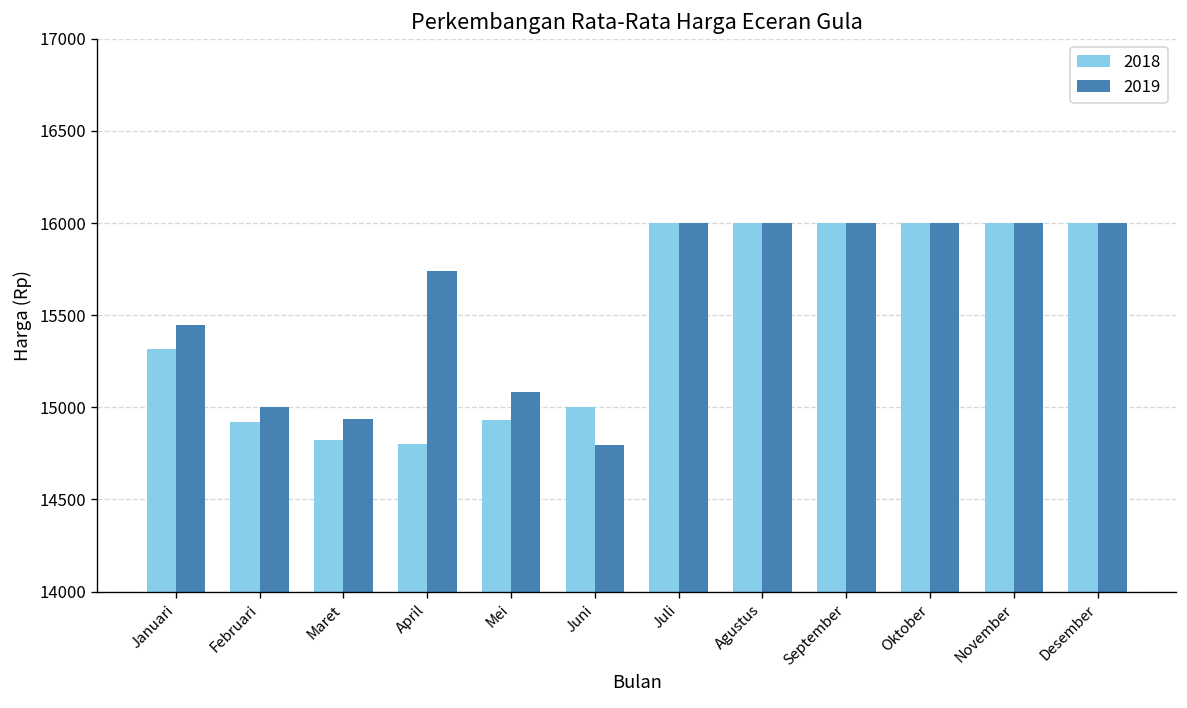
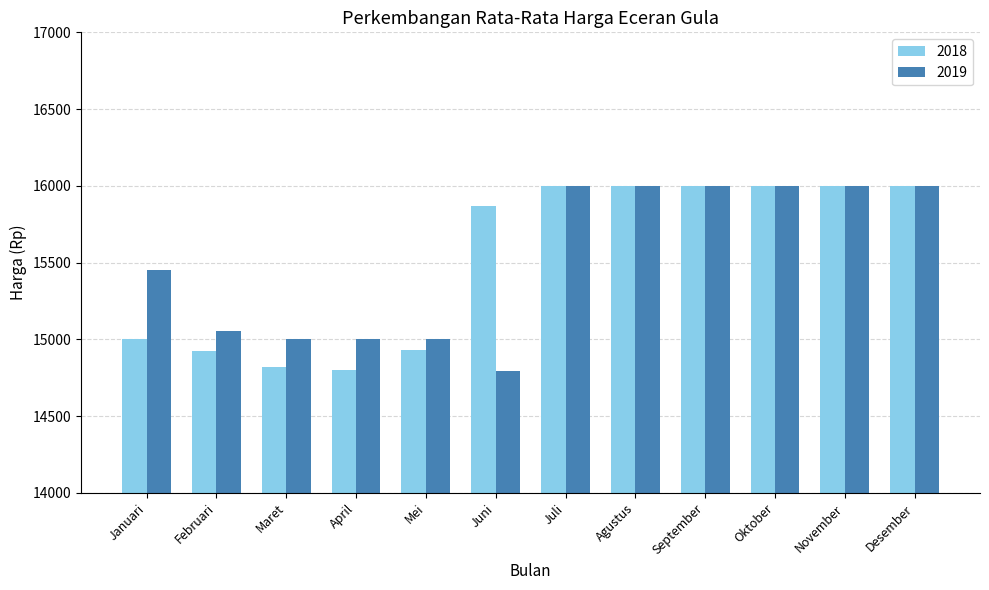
2018, Januari: 15320 -> 15000
2019, Februari: 15000 -> 15050
2019, Maret: 14930 -> 15000
2019, April: 15740 -> 15000
2019, Mei: 15080 -> 15000
2018, Juni: 15000 -> 15870
